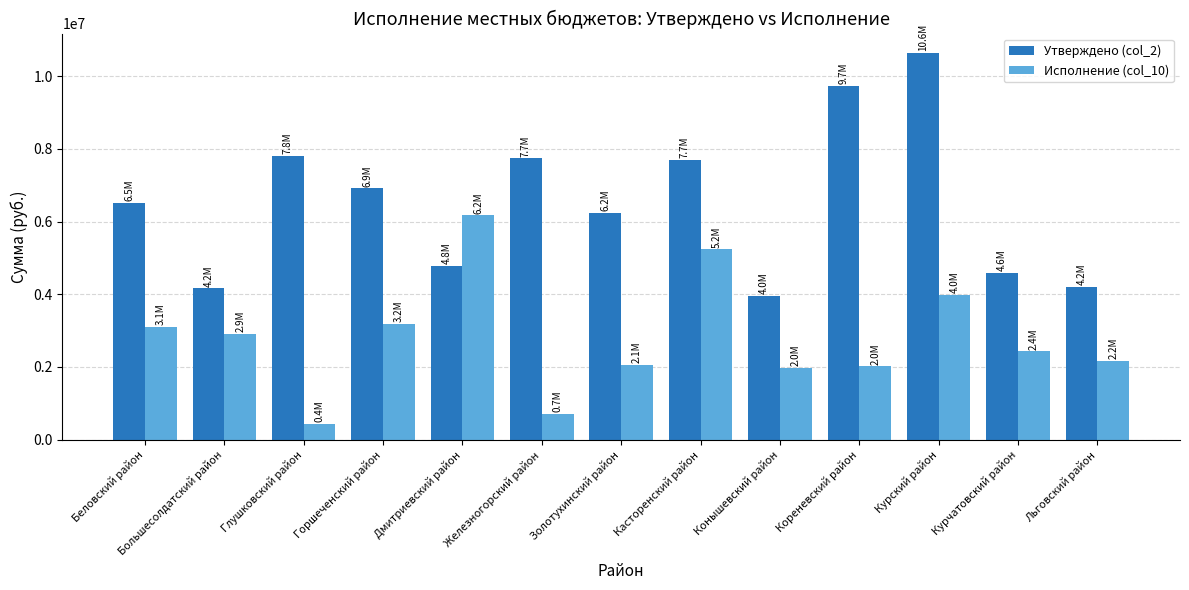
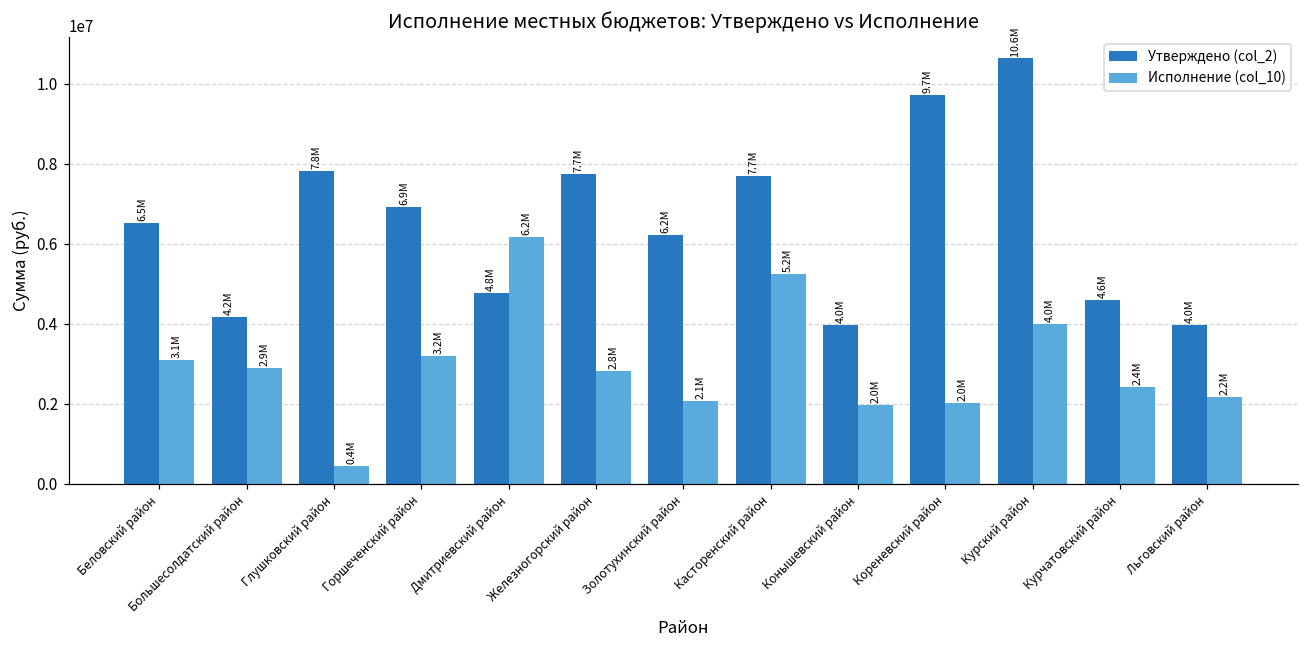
Исполнение (col_10), Железногорский район: 0.7M -> 2.8M
Утверждено (col_2), Льговский район: 4.2M -> 4.0M
